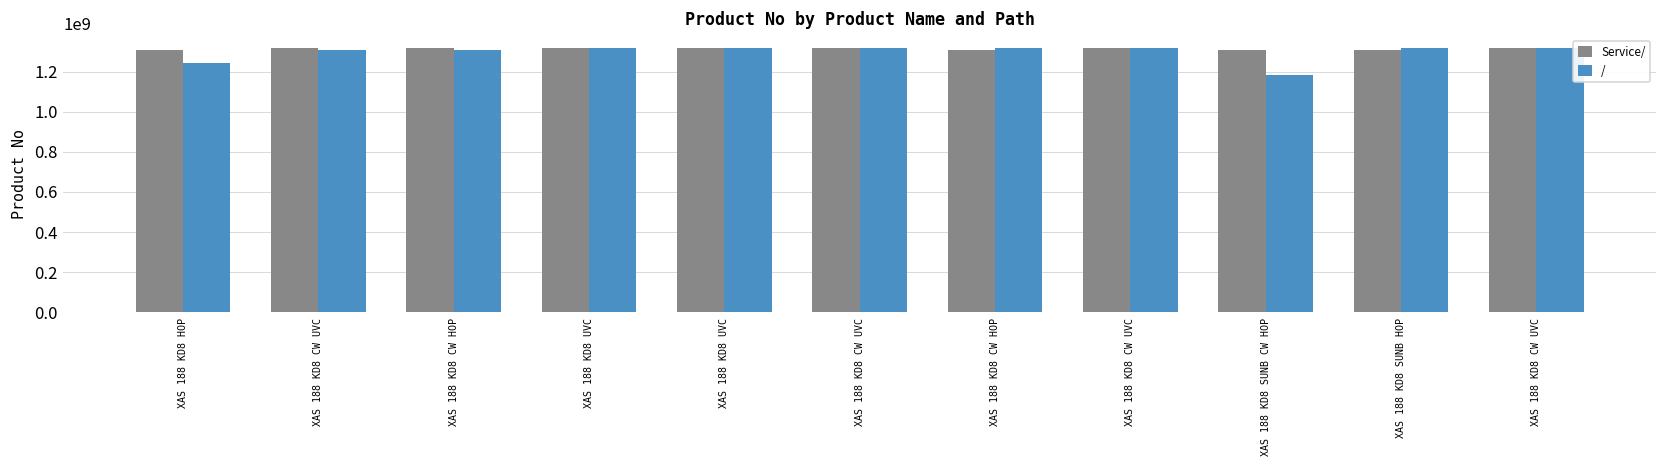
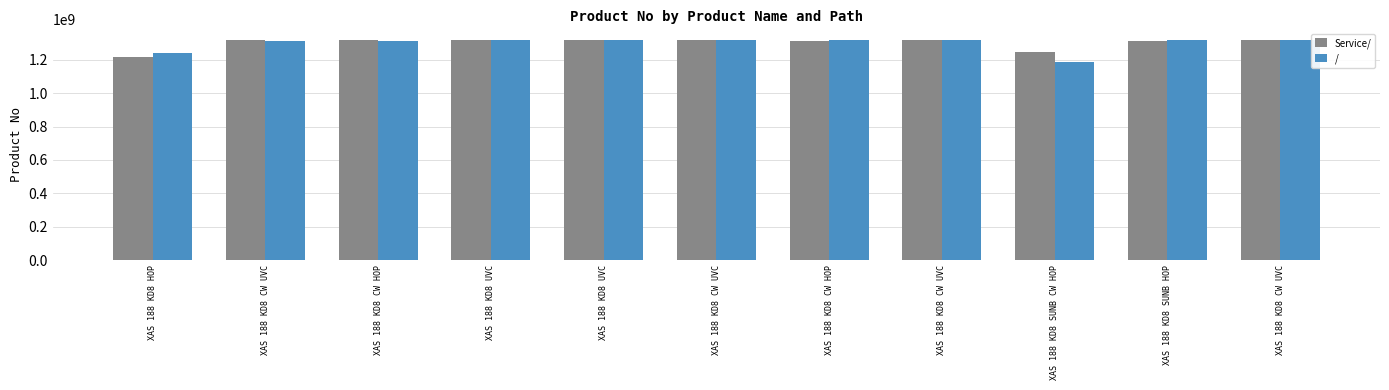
Service/, XAS 188 KD8 HOP: 1310000000 -> 1220000000
Service/, XAS 188 KD8 SUNB CW HOP: 1310000000 -> 1240000000
